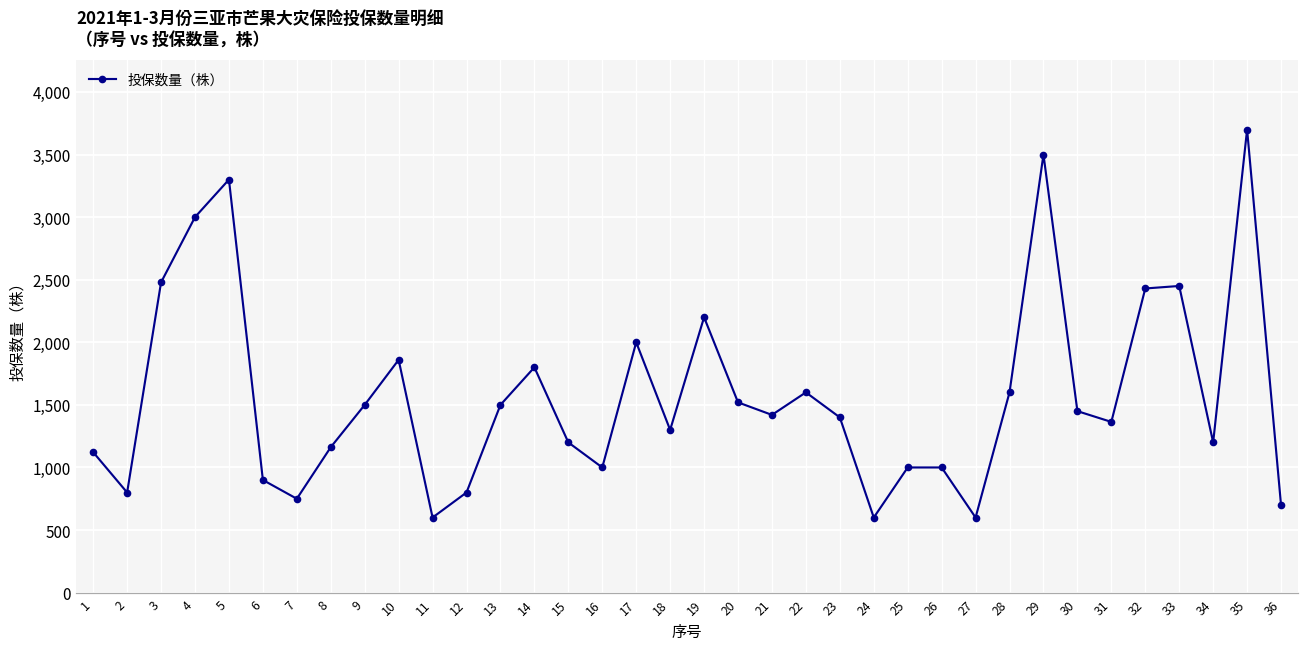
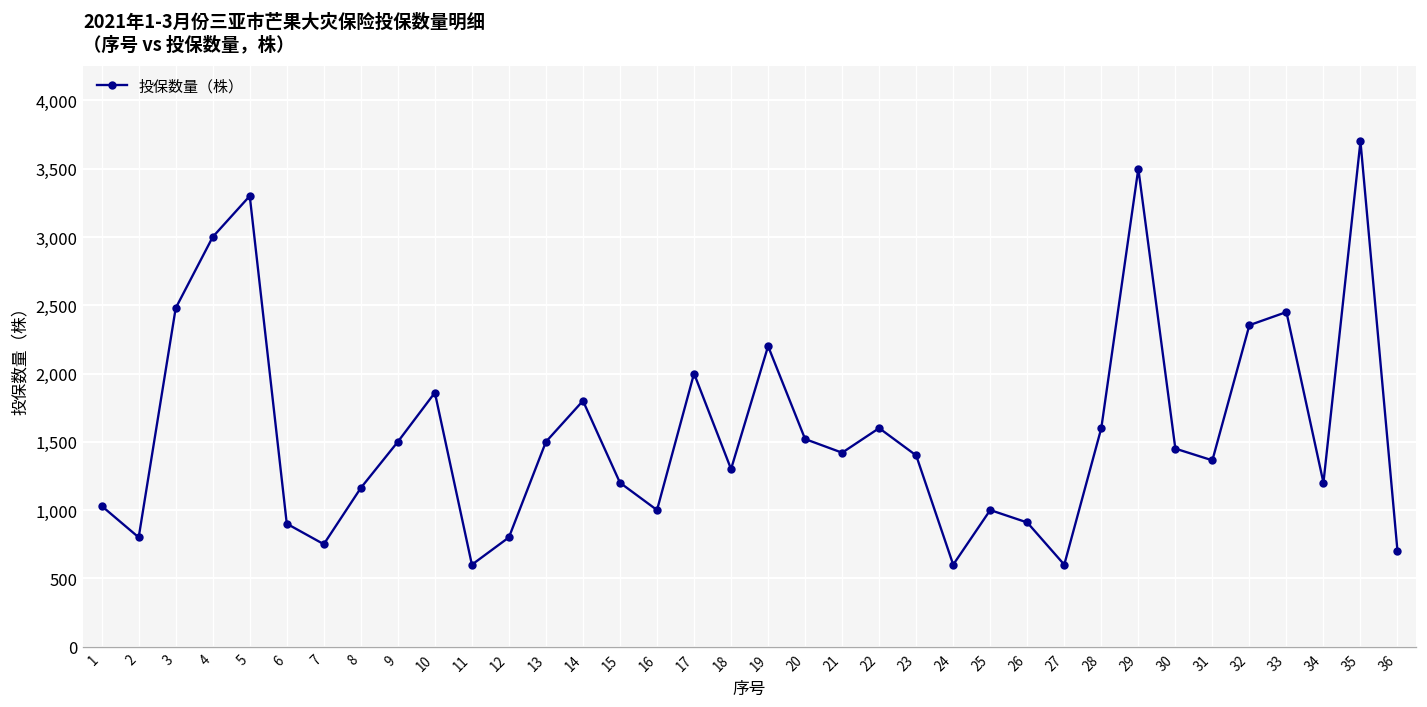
1: 1,120 -> 1,030
26: 1,000 -> 910
32: 2,430 -> 2,350
